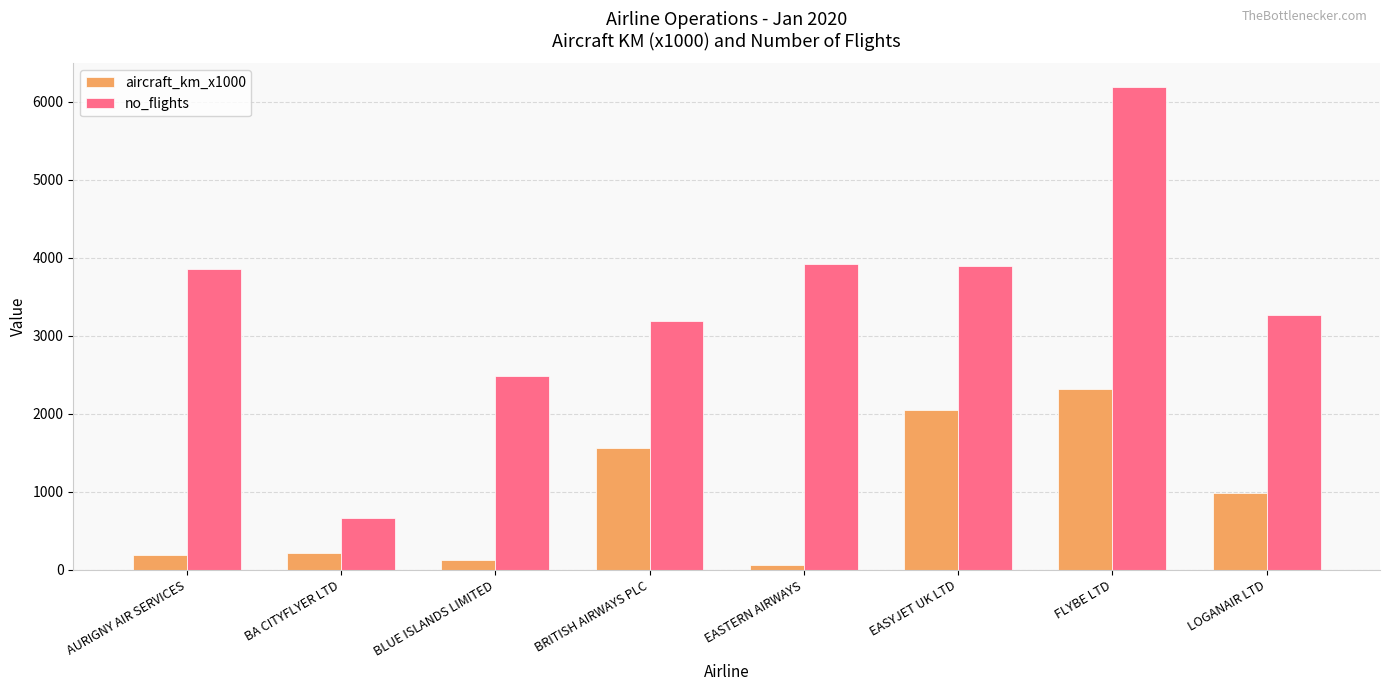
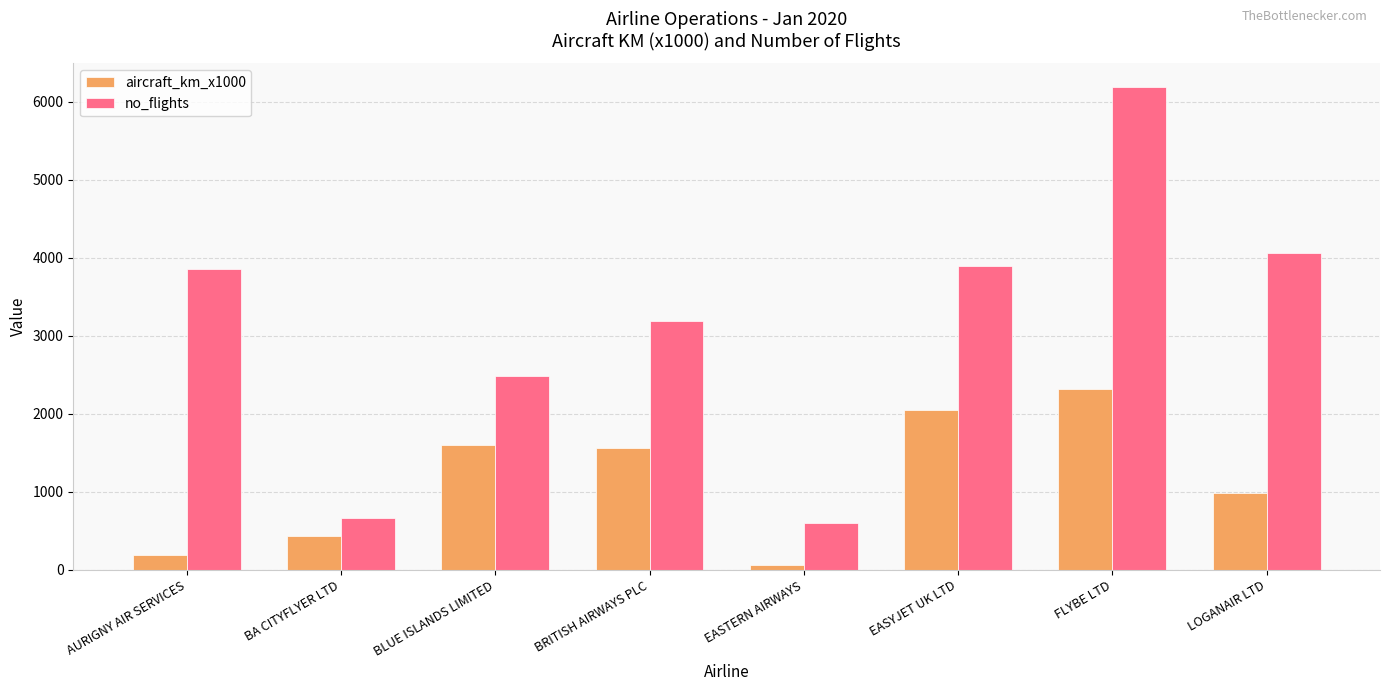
aircraft_km_x1000, BA CITYFLYER LTD: 200 -> 400
aircraft_km_x1000, BLUE ISLANDS LIMITED: 100 -> 1600
no_flights, EASTERN AIRWAYS: 3900 -> 600
no_flights, LOGANAIR LTD: 3300 -> 4100
